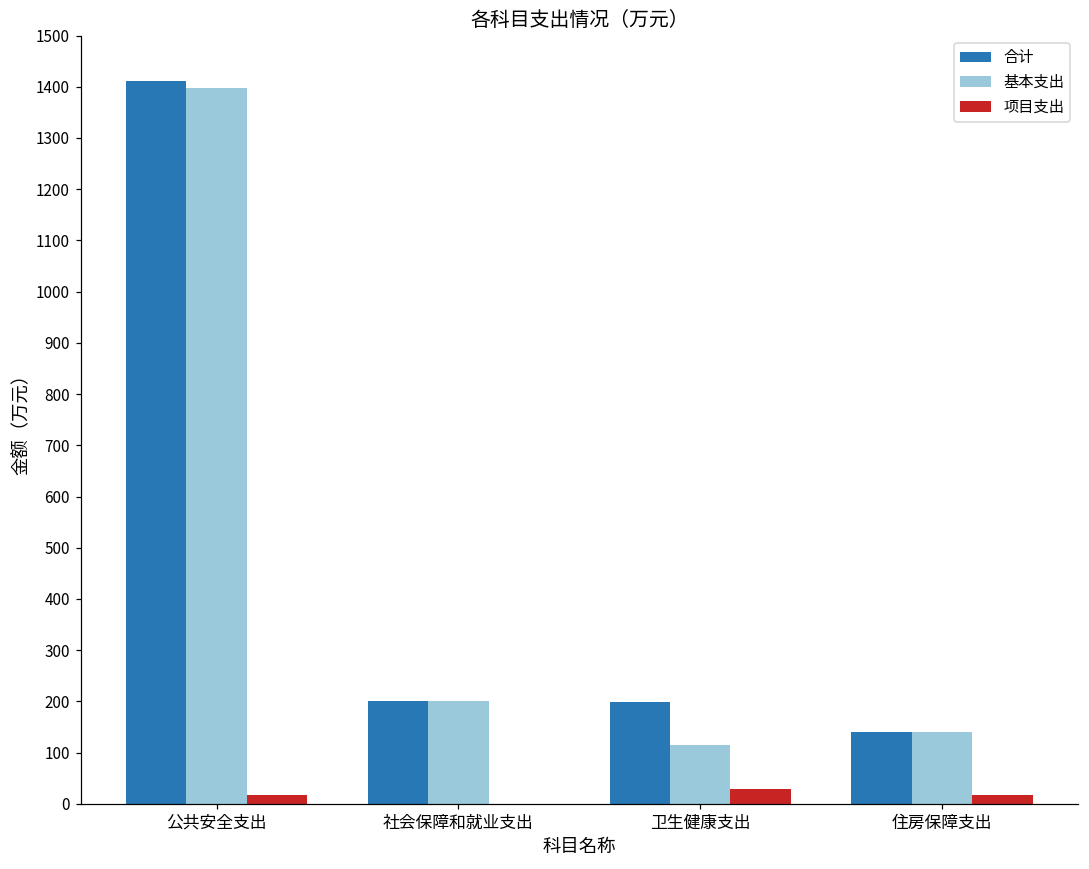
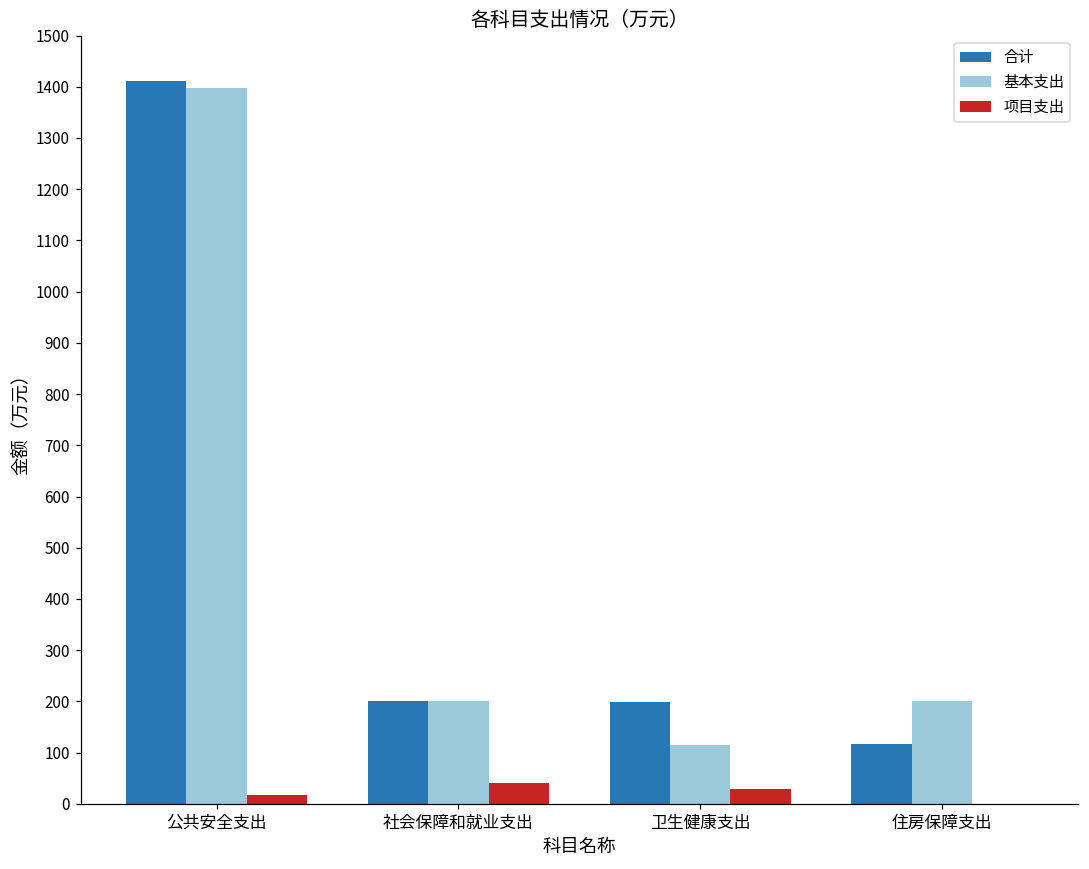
项目支出, 社会保障和就业支出: 0 -> 40
合计, 住房保障支出: 140 -> 120
基本支出, 住房保障支出: 140 -> 200
项目支出, 住房保障支出: 20 -> 0
